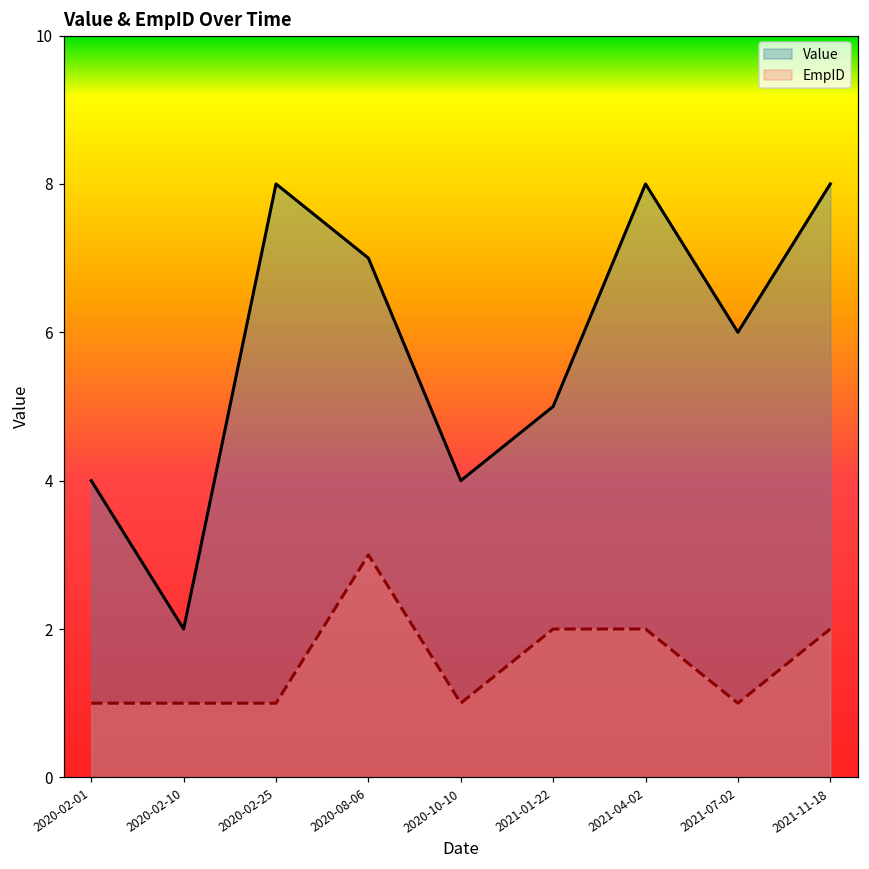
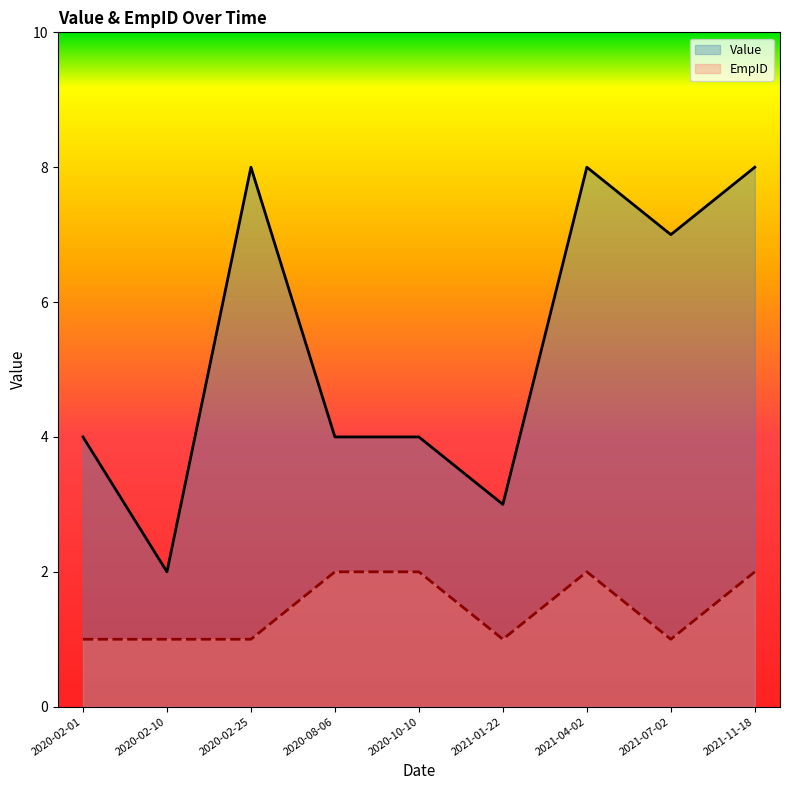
Value, 2020-08-06: 7 -> 4
EmpID, 2020-08-06: 3 -> 2
EmpID, 2020-10-10: 1 -> 2
Value, 2021-01-22: 5 -> 3
EmpID, 2021-01-22: 2 -> 1
Value, 2021-07-02: 6 -> 7
